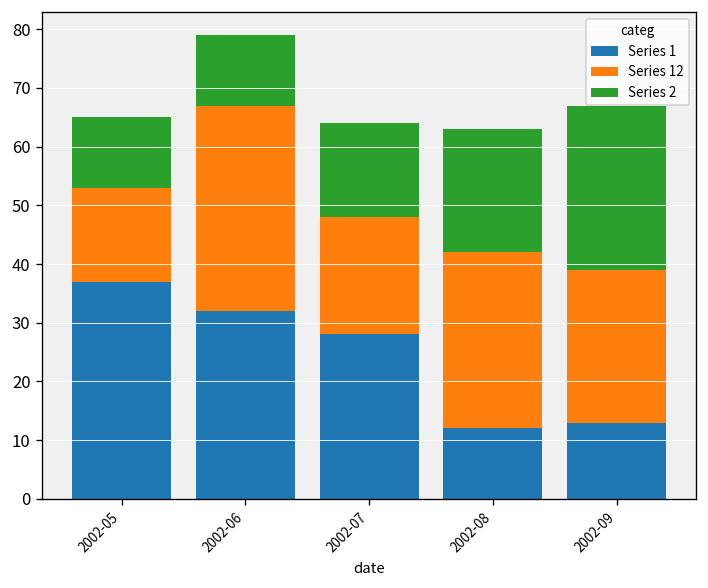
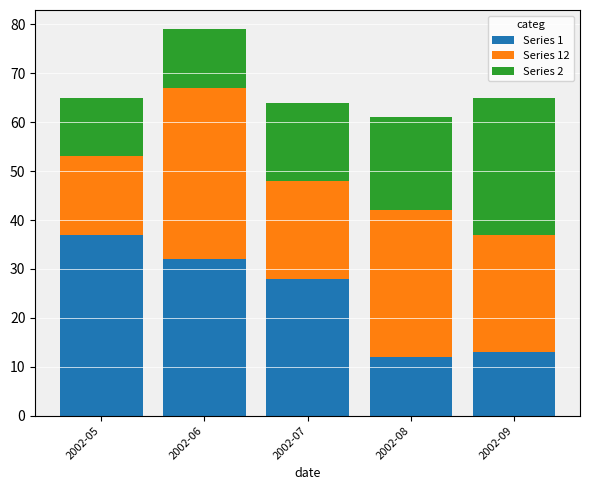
Series 2, 2002-08: 21 -> 19
Series 12, 2002-09: 26 -> 24
